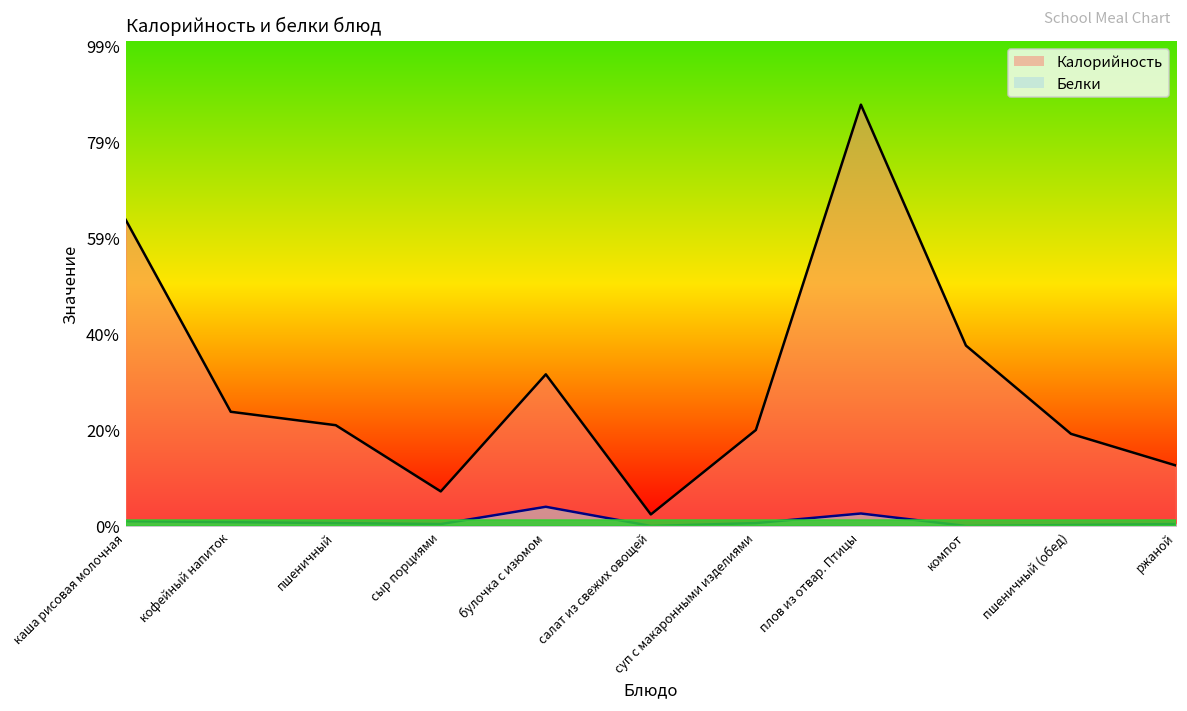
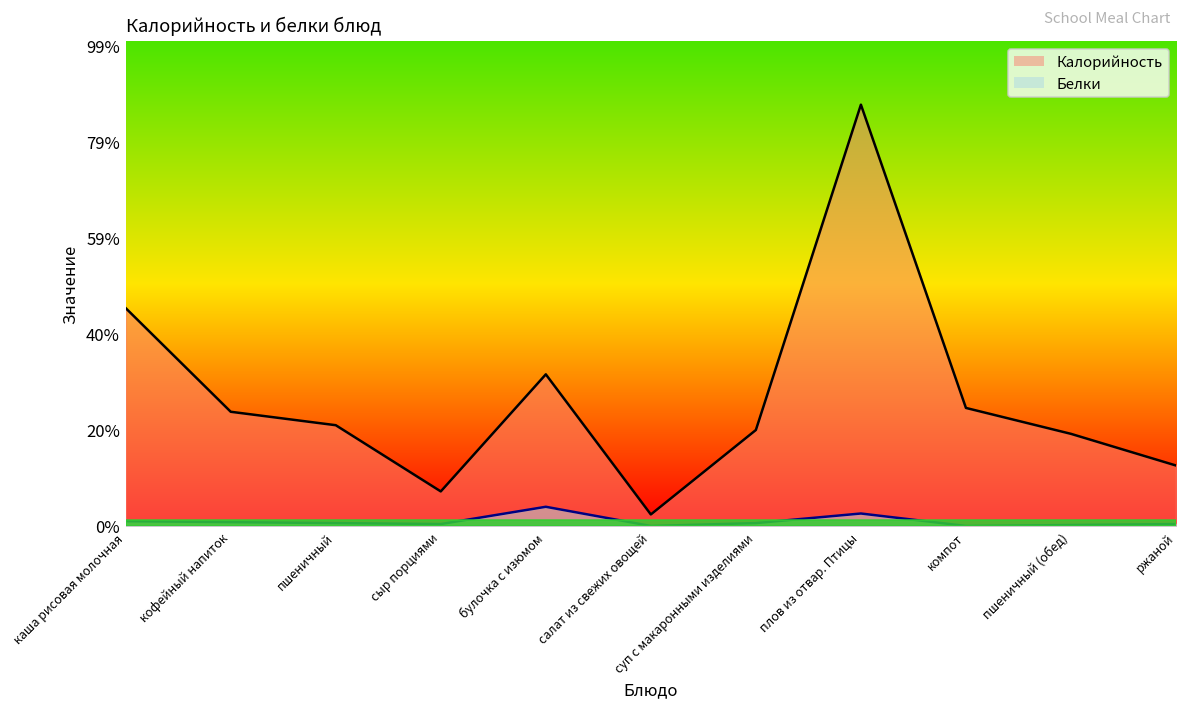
Калорийность, каша рисовая молочная: 63% -> 45%
Калорийность, компот: 37% -> 24%
